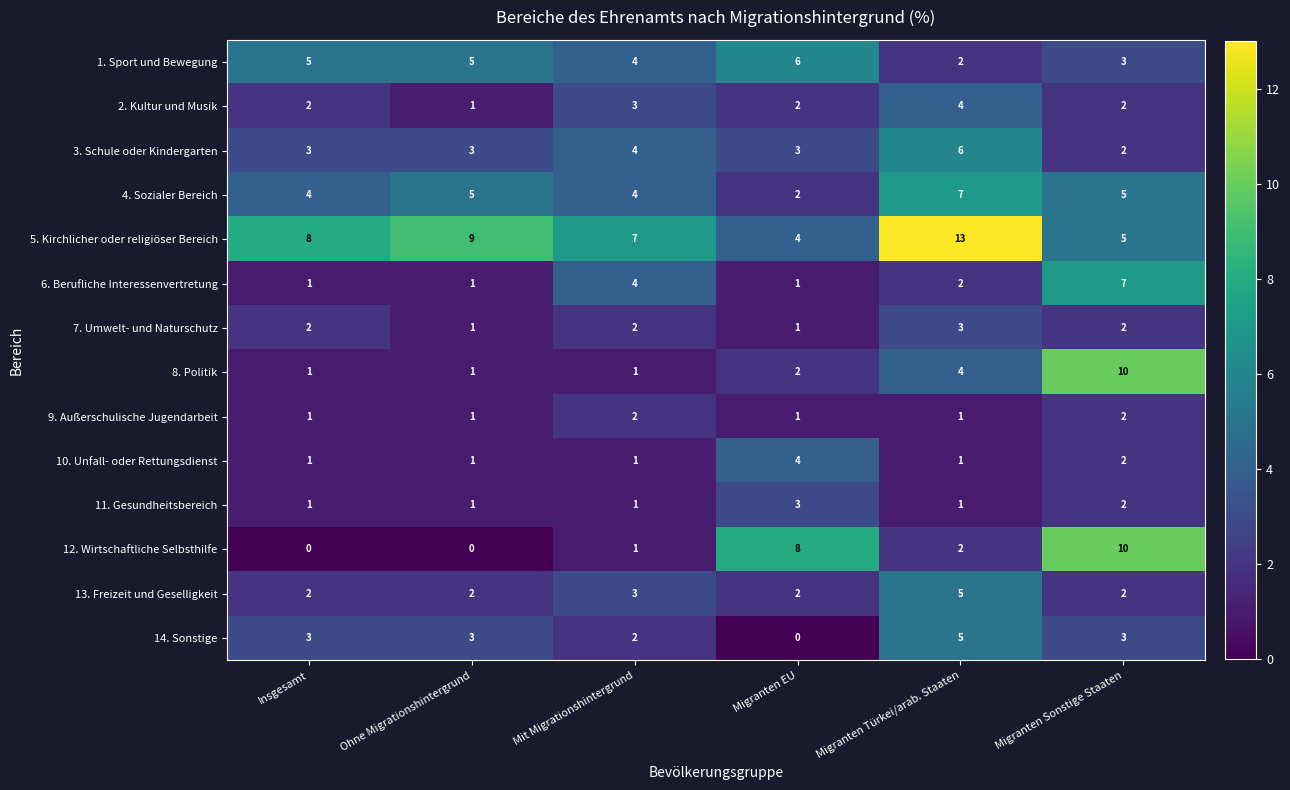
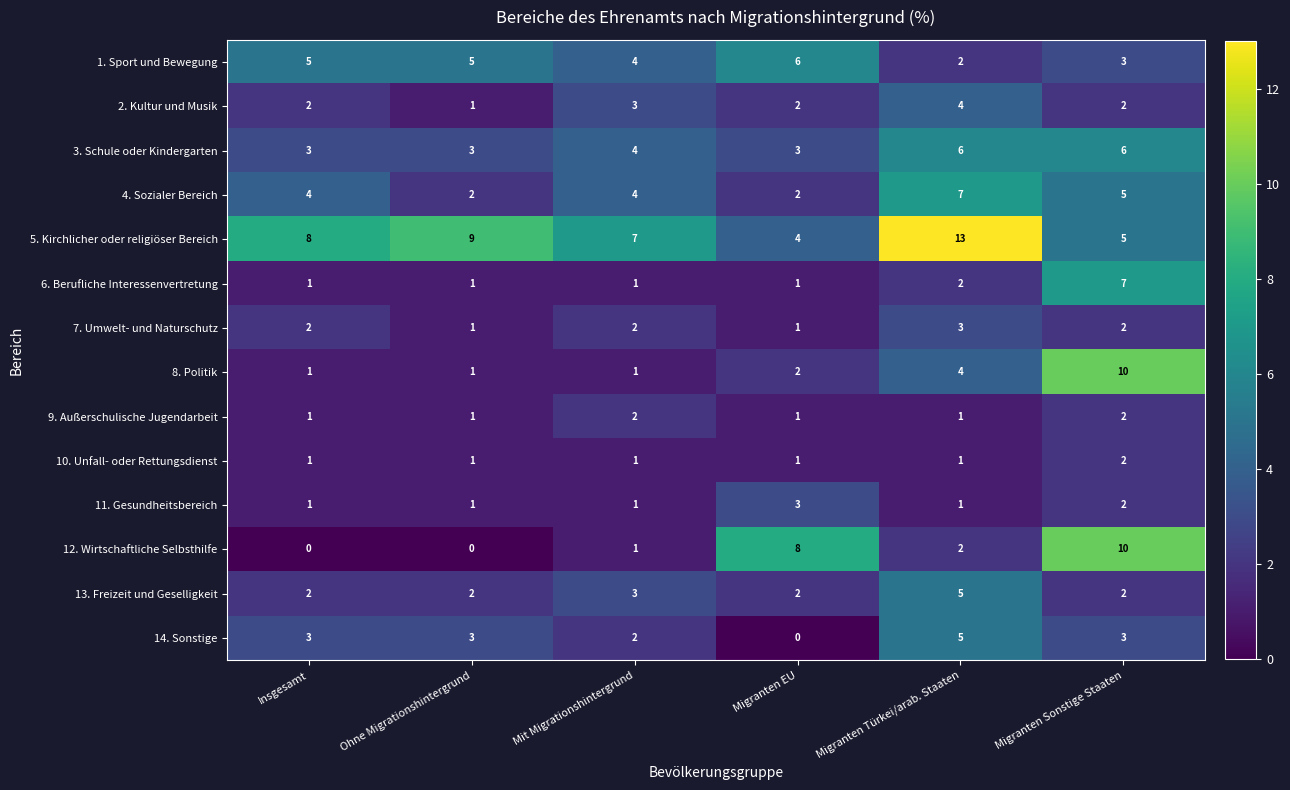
3. Schule oder Kindergarten, Migranten Sonstige Staaten: 2 -> 6
4. Sozialer Bereich, Ohne Migrationshintergrund: 5 -> 2
6. Berufliche Interessenvertretung, Mit Migrationshintergrund: 4 -> 1
10. Unfall- oder Rettungsdienst, Migranten EU: 4 -> 1
